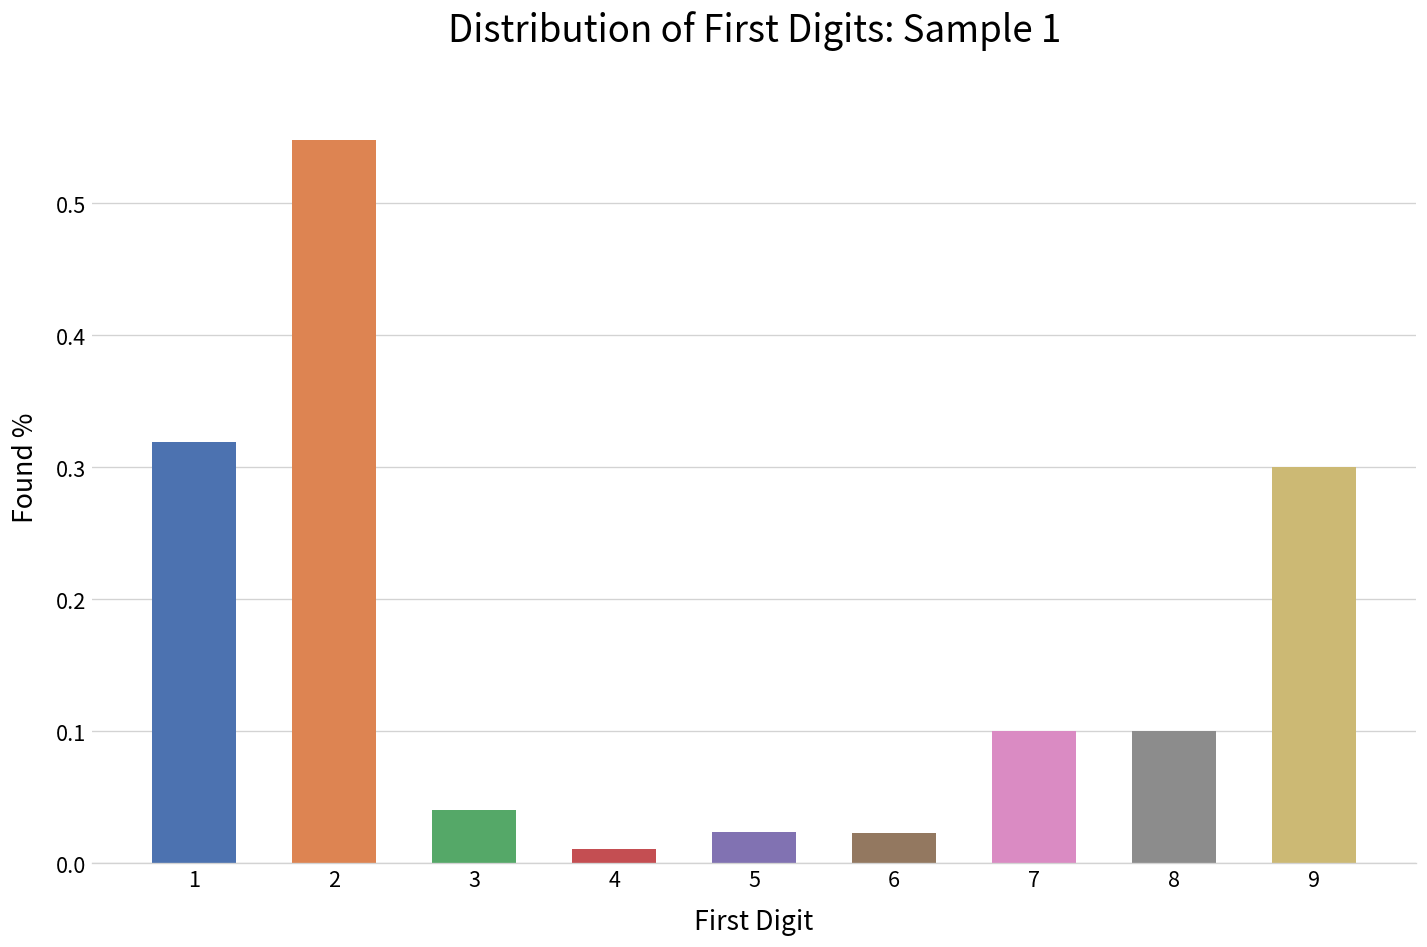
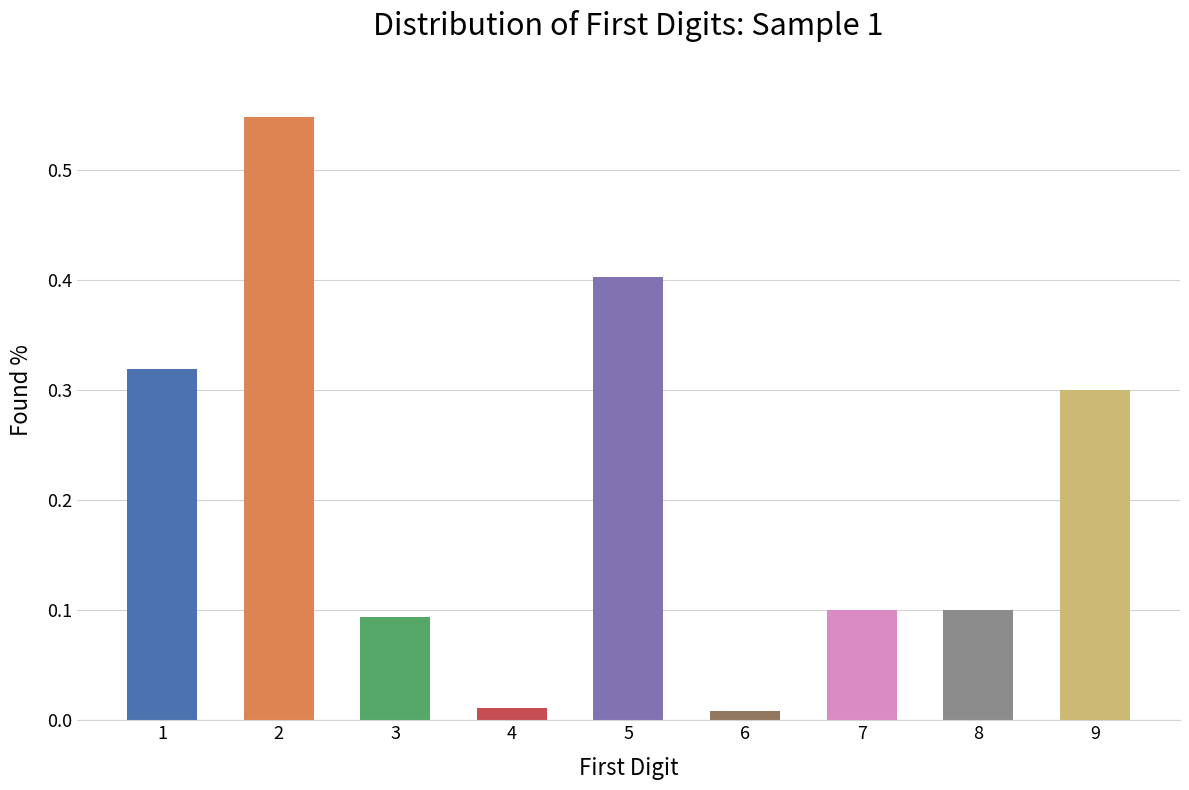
3: 0.040 -> 0.094
5: 0.024 -> 0.403
6: 0.023 -> 0.008
